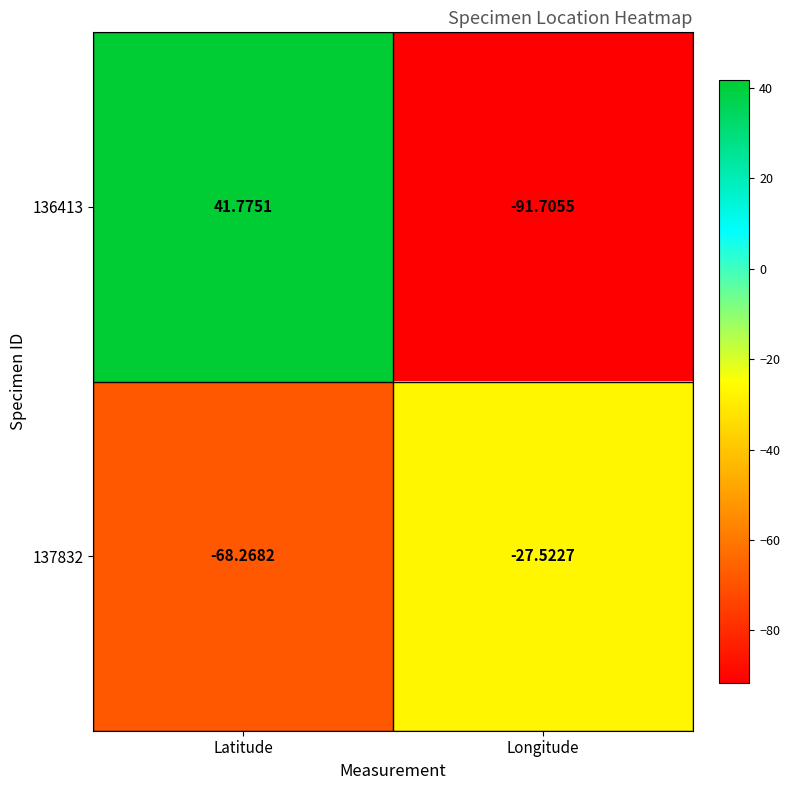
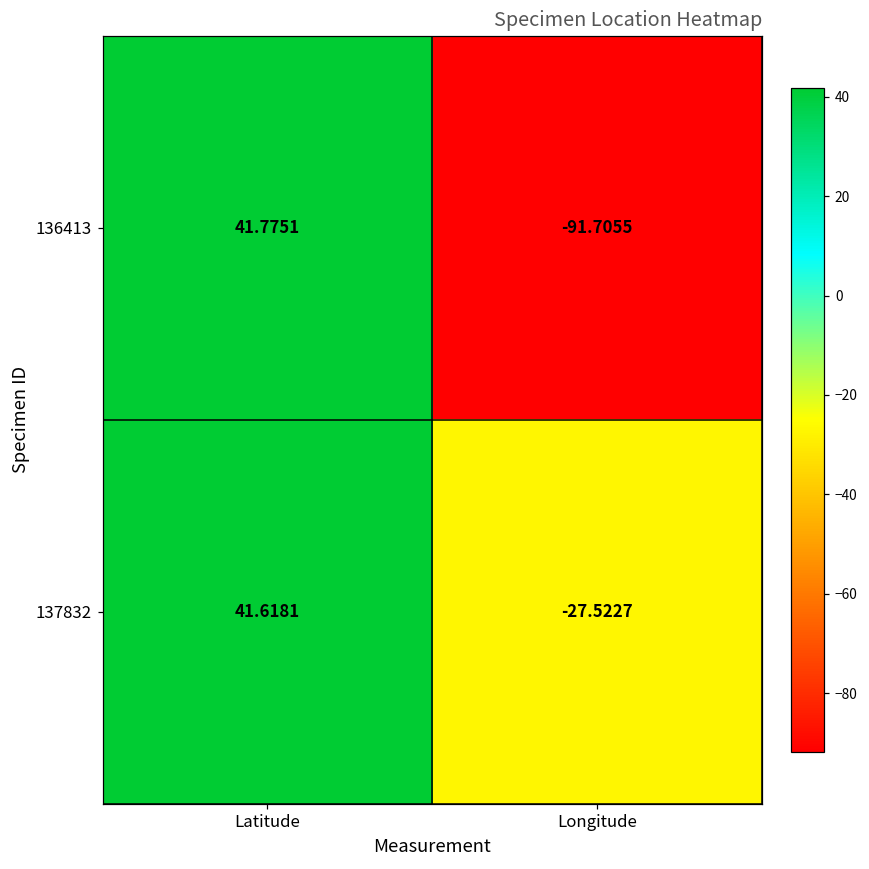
137832, Latitude: -68.2682 -> 41.6181
